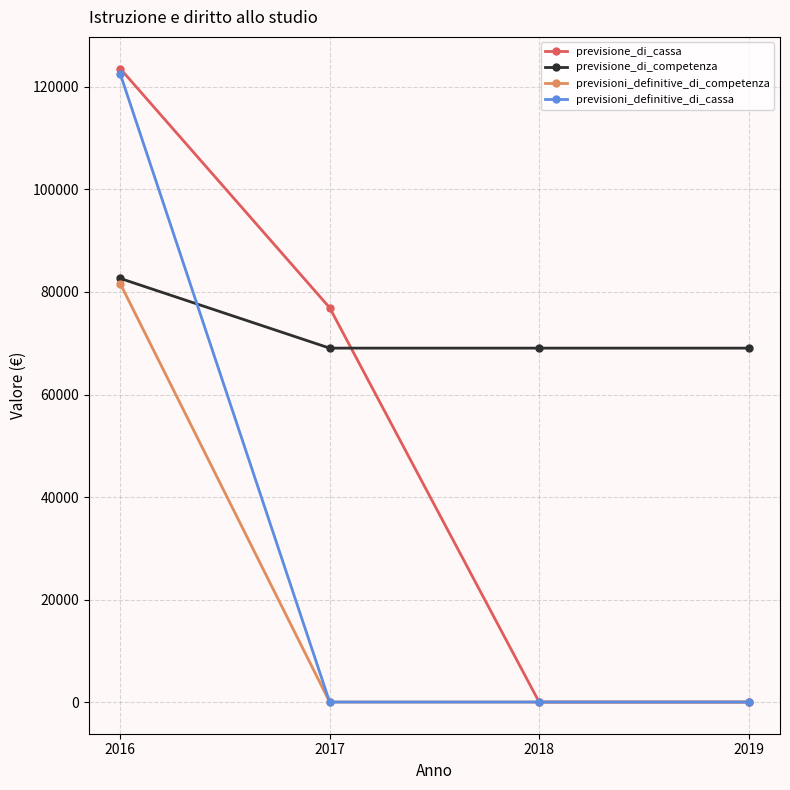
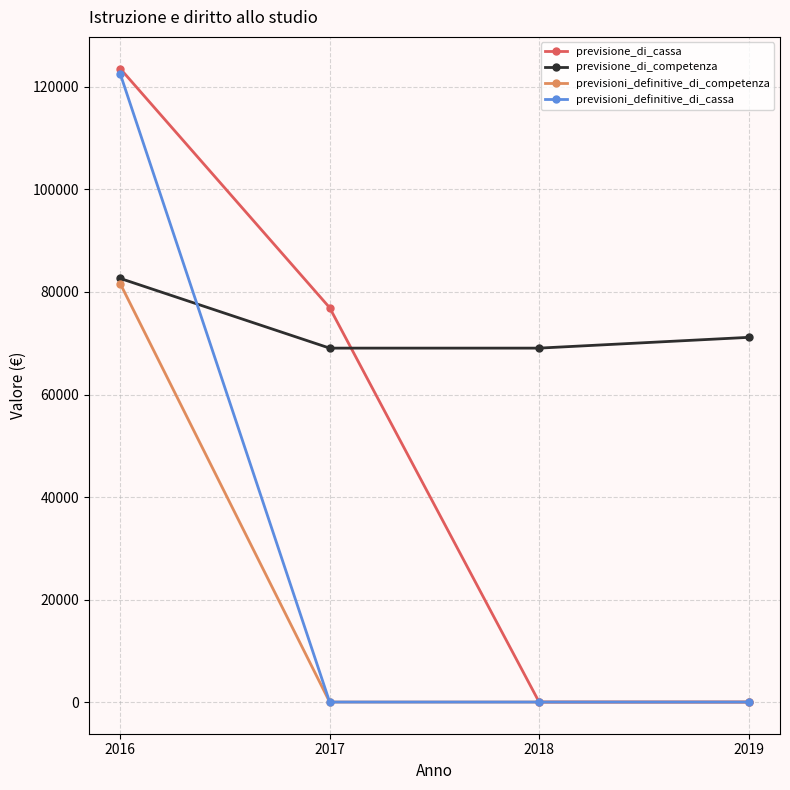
previsione_di_competenza, 2019: 69000 -> 71000
